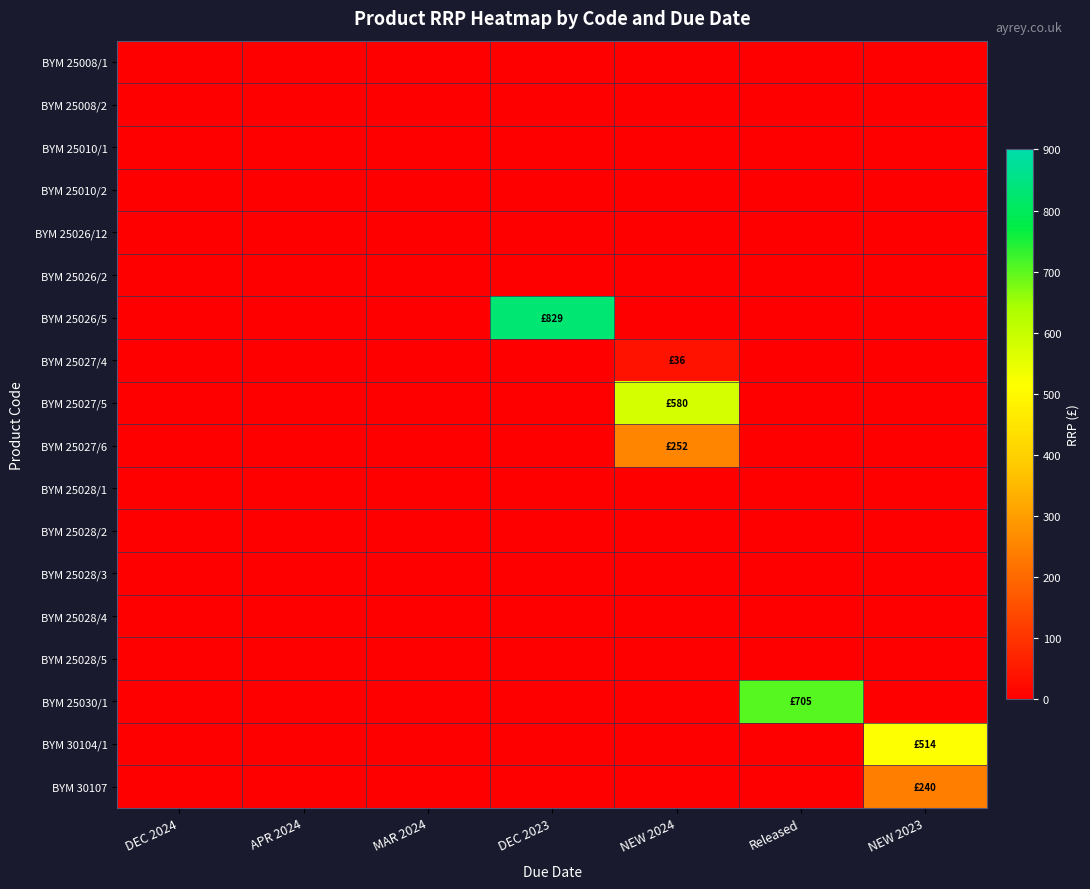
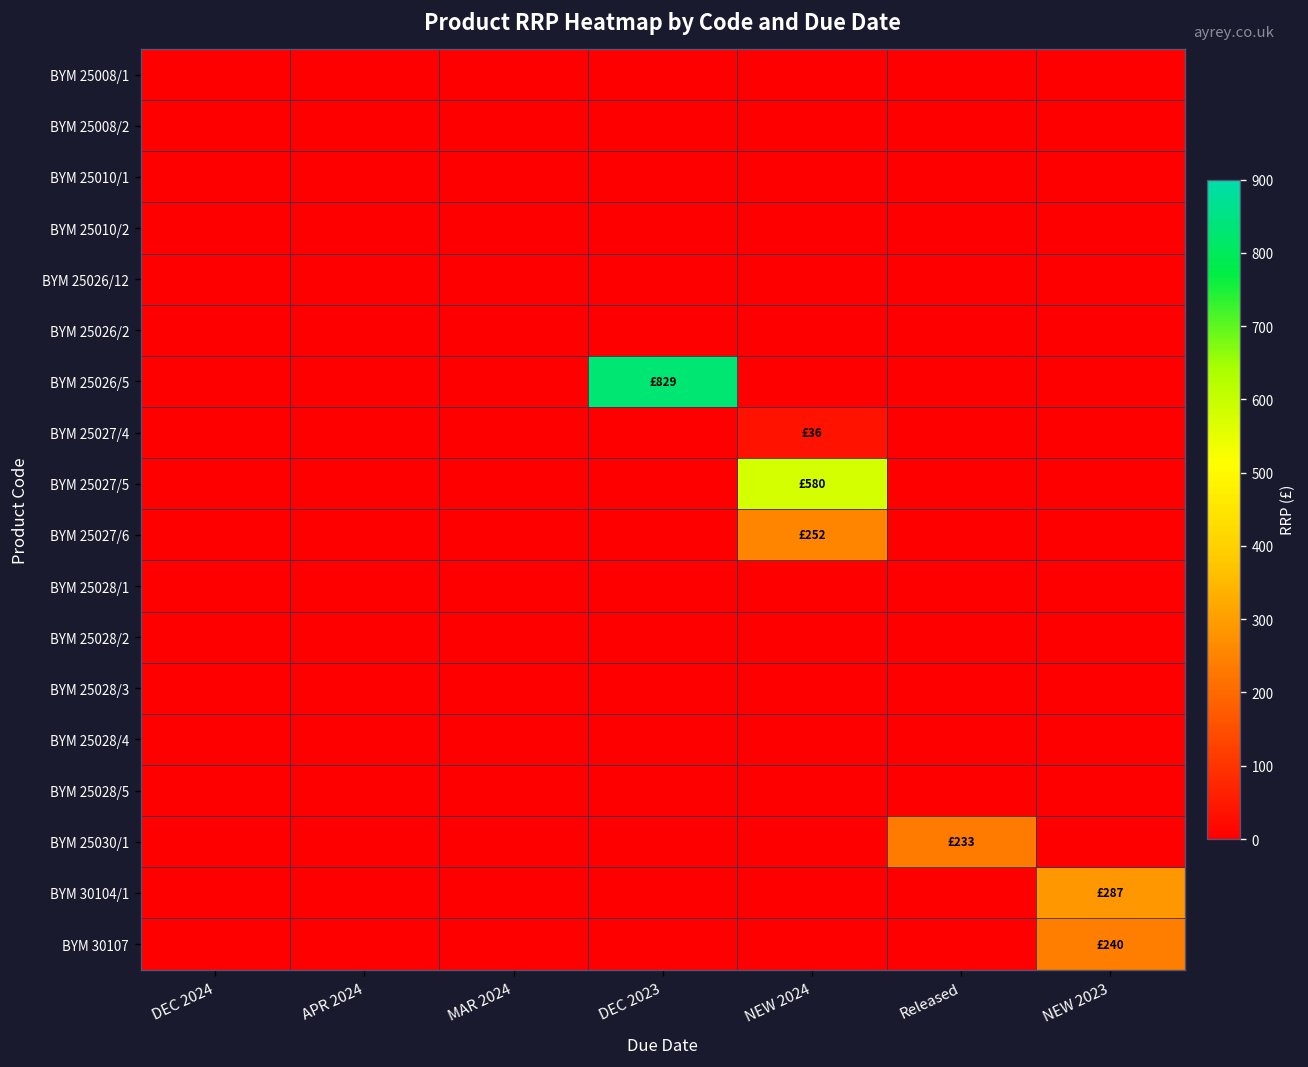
BYM 25030/1, Released: £705 -> £233
BYM 30104/1, NEW 2023: £514 -> £287
